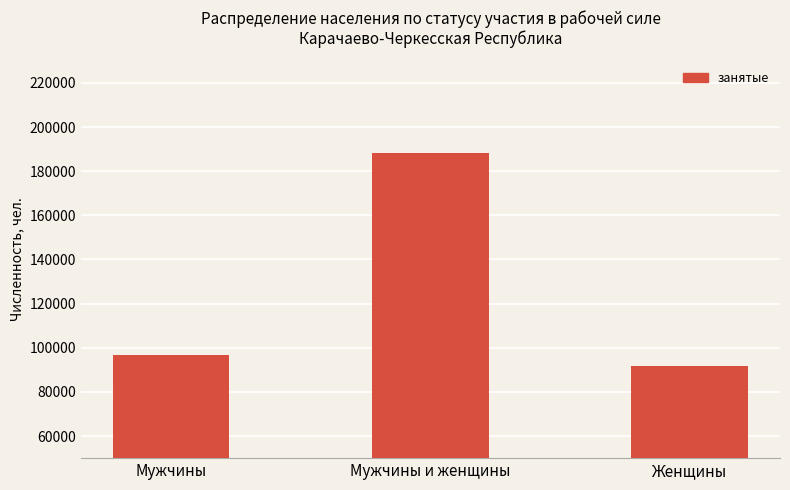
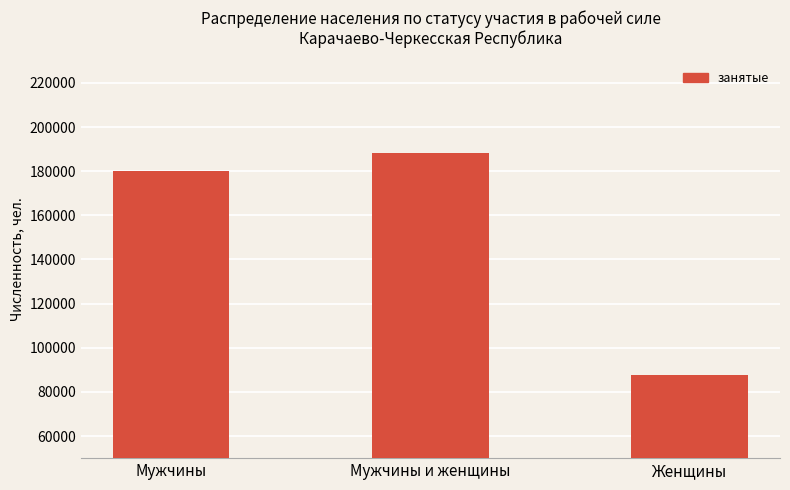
Мужчины: 97000 -> 180000
Женщины: 92000 -> 88000
